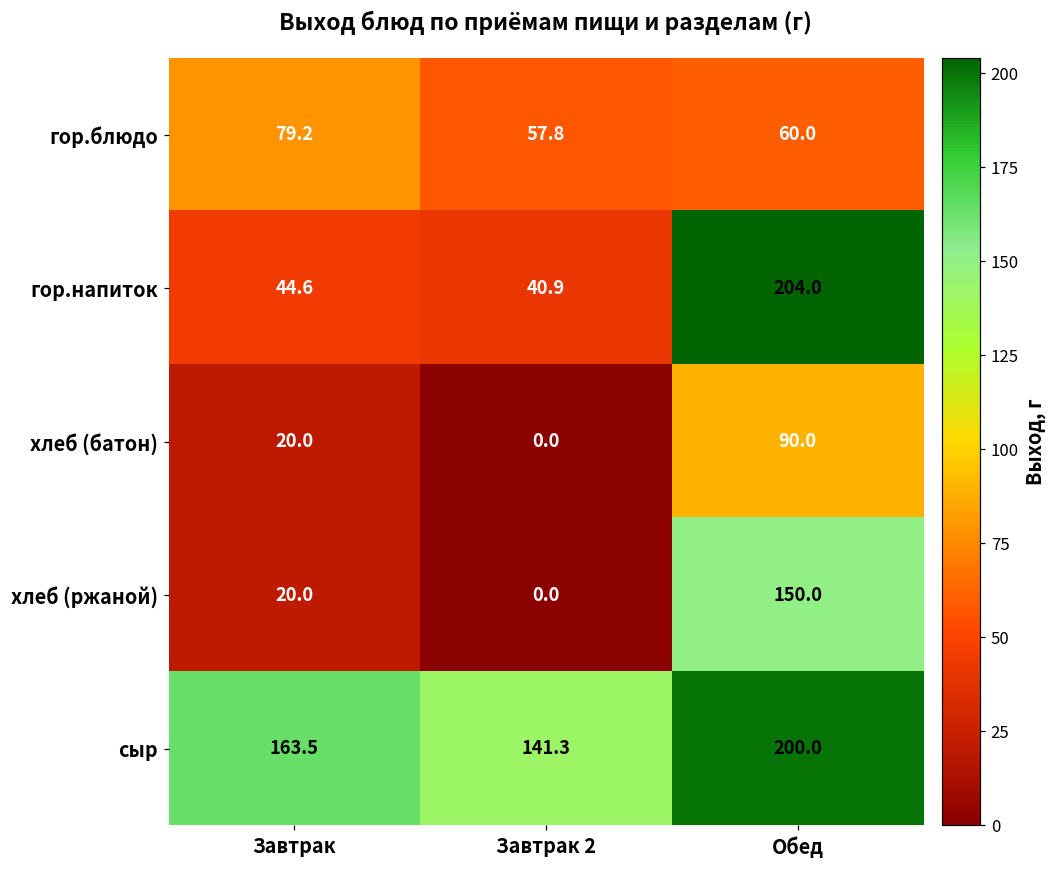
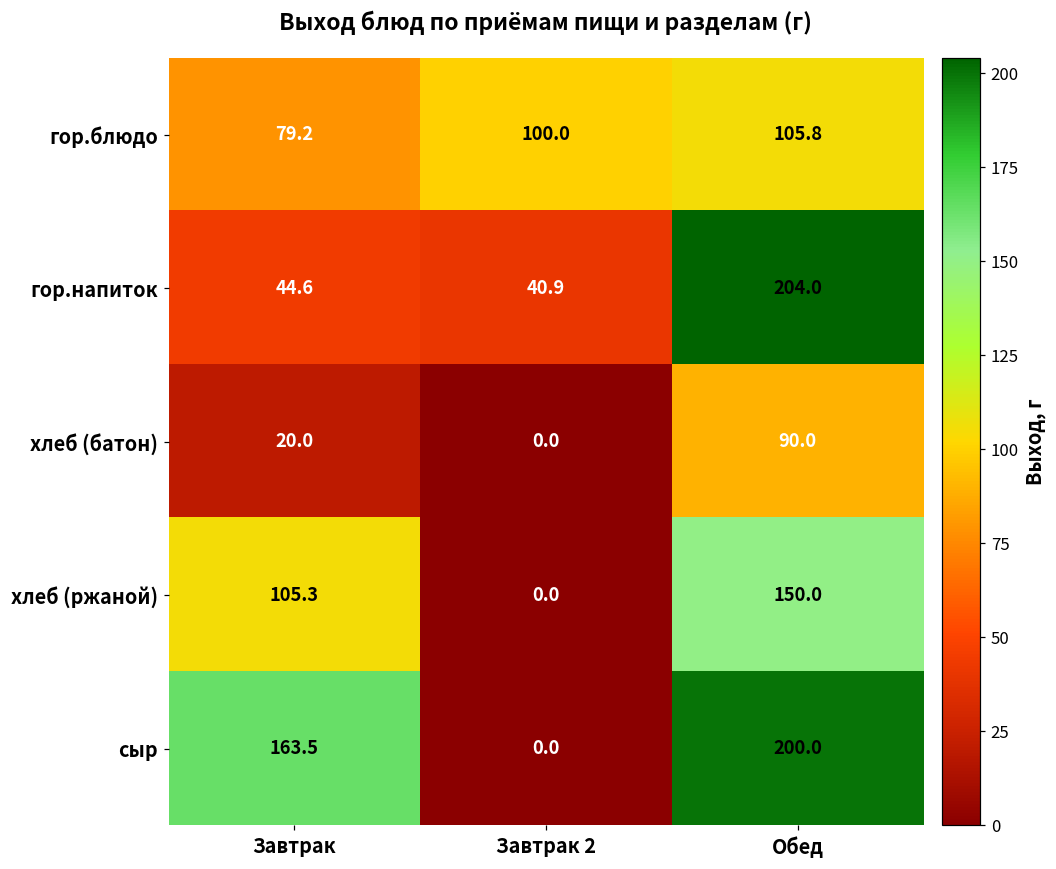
гор.блюдо, Завтрак 2: 57.8 -> 100.0
гор.блюдо, Обед: 60.0 -> 105.8
хлеб (ржаной), Завтрак: 20.0 -> 105.3
сыр, Завтрак 2: 141.3 -> 0.0
